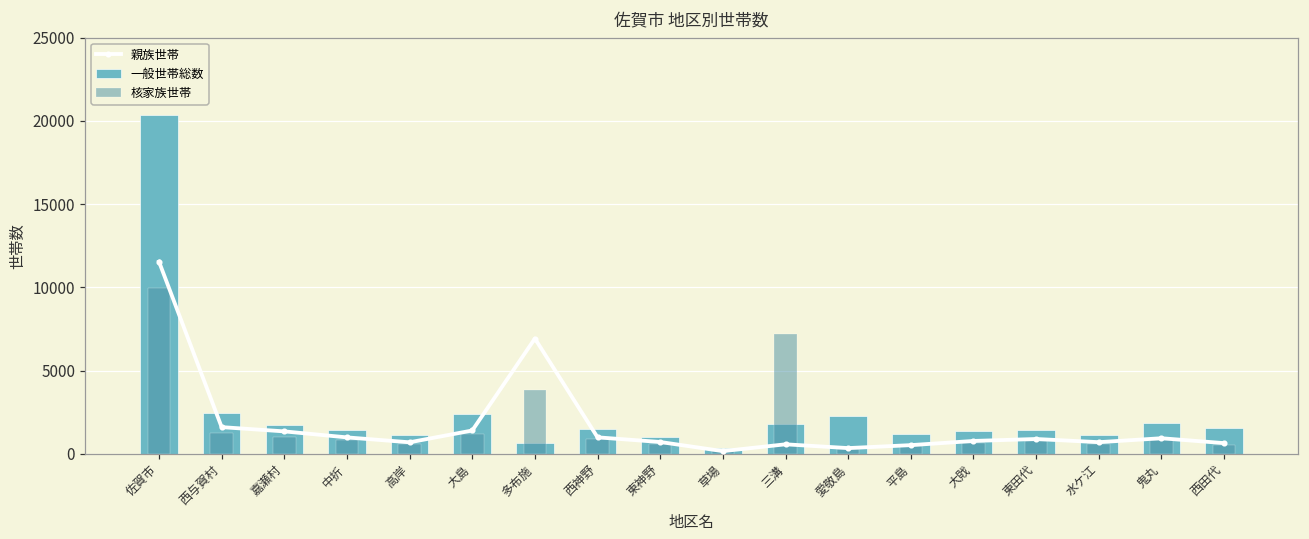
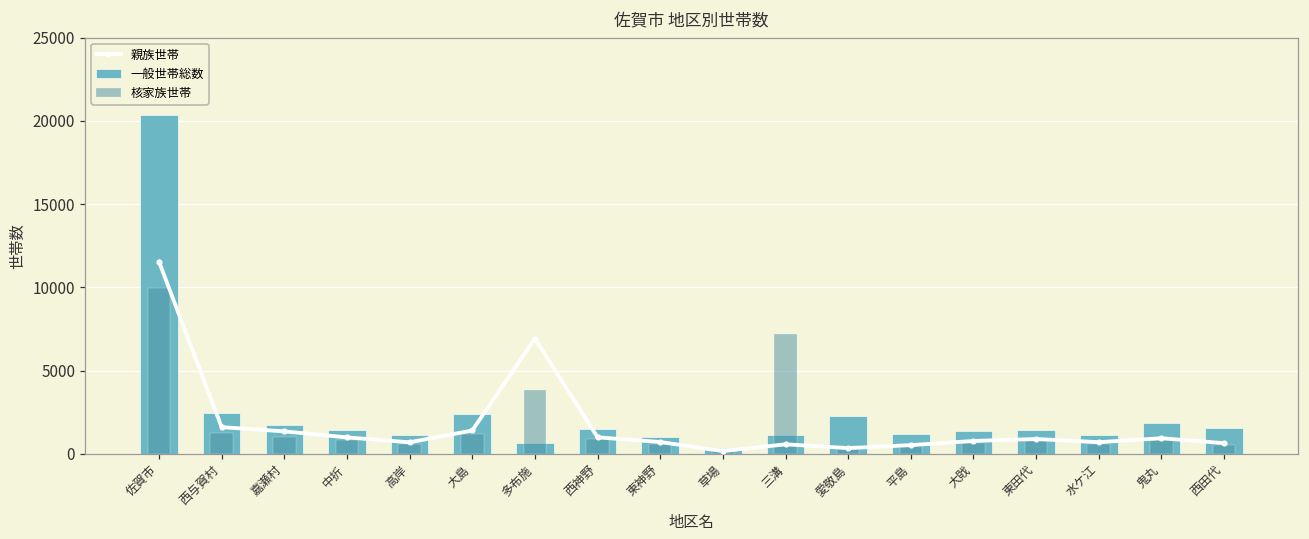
一般世帯総数, 三溝: 1800 -> 1100
